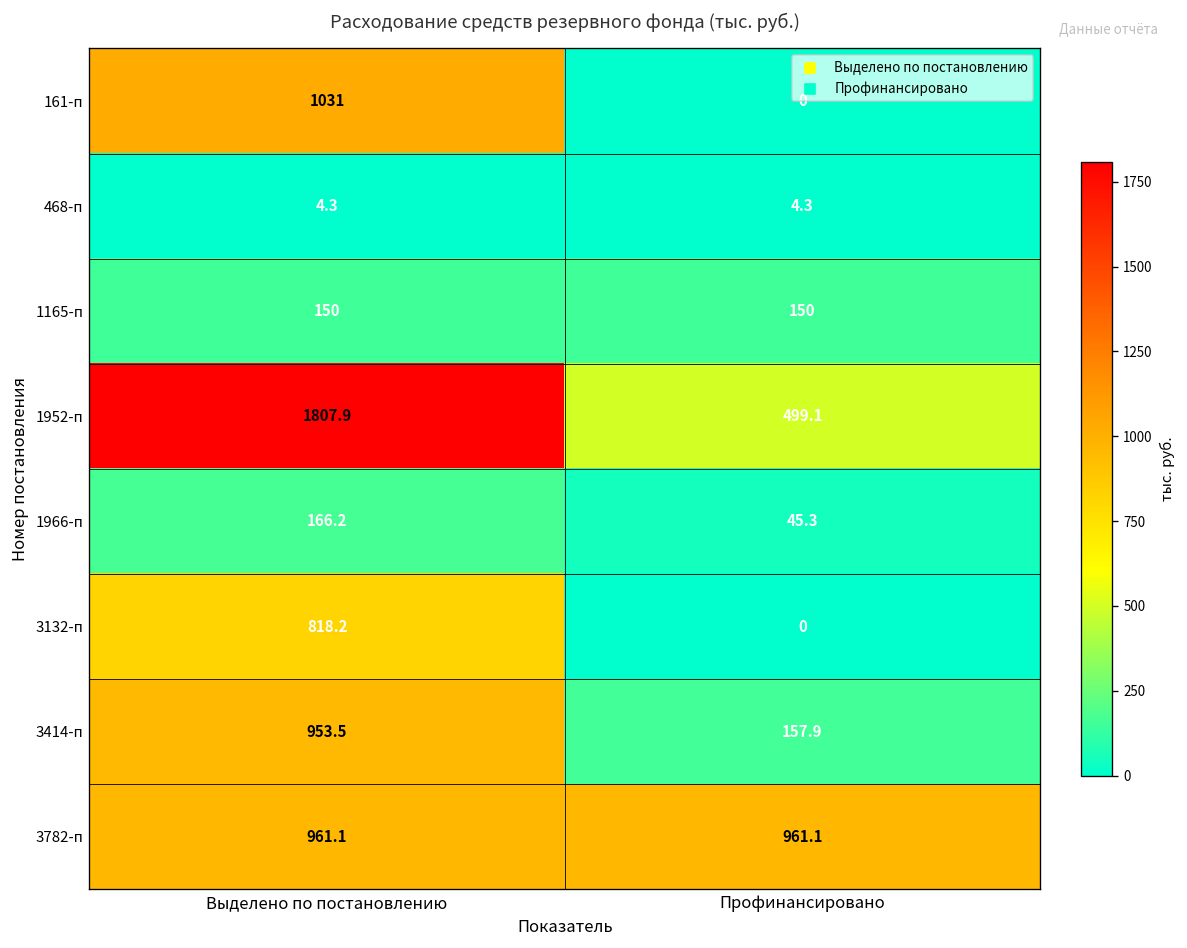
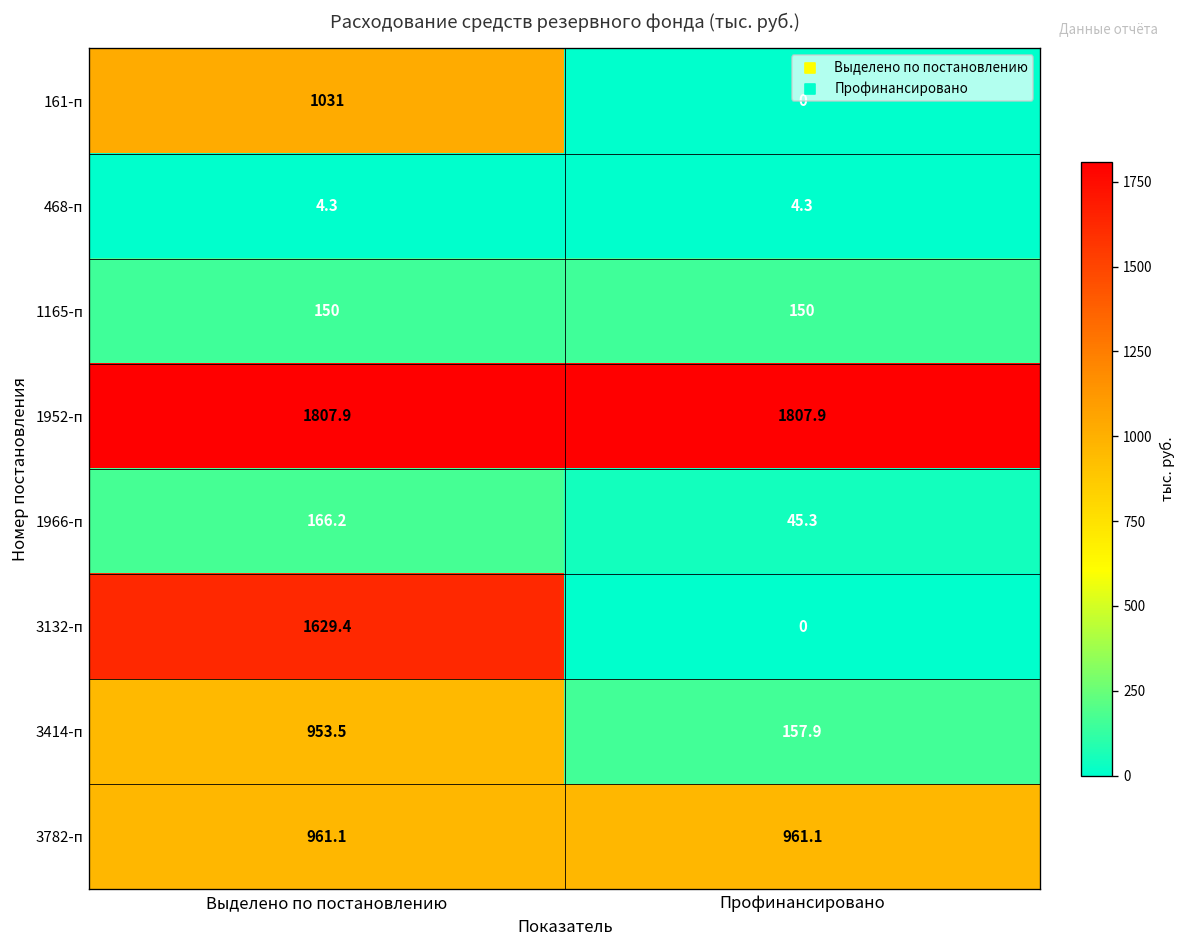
1952-п, Профинансировано: 499.1 -> 1807.9
3132-п, Выделено по постановлению: 818.2 -> 1629.4
